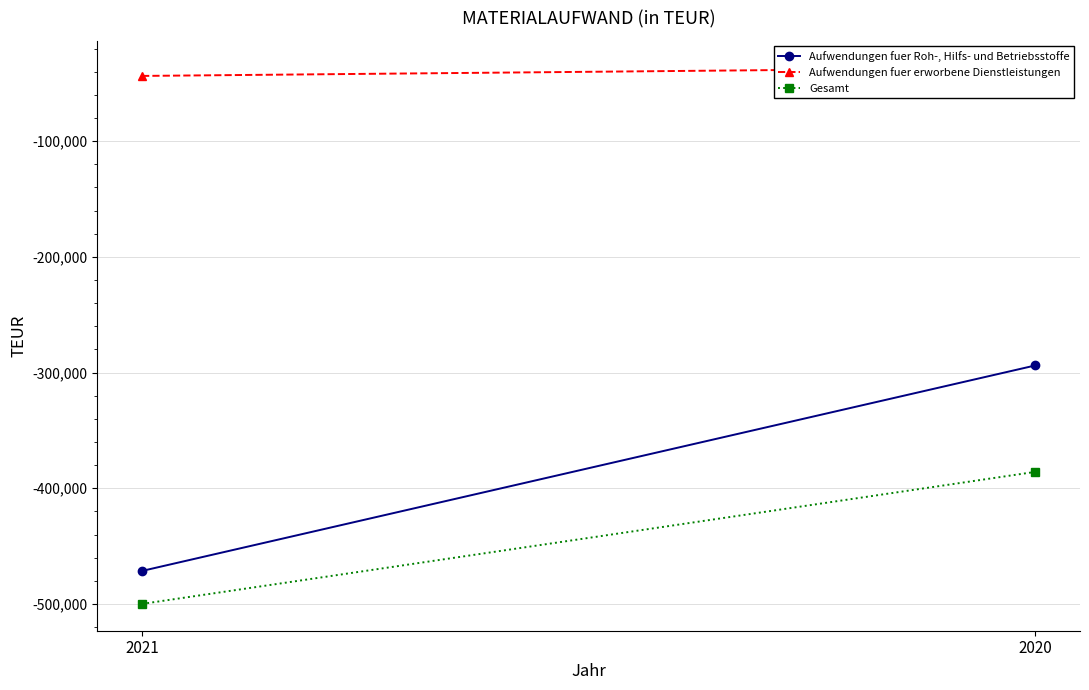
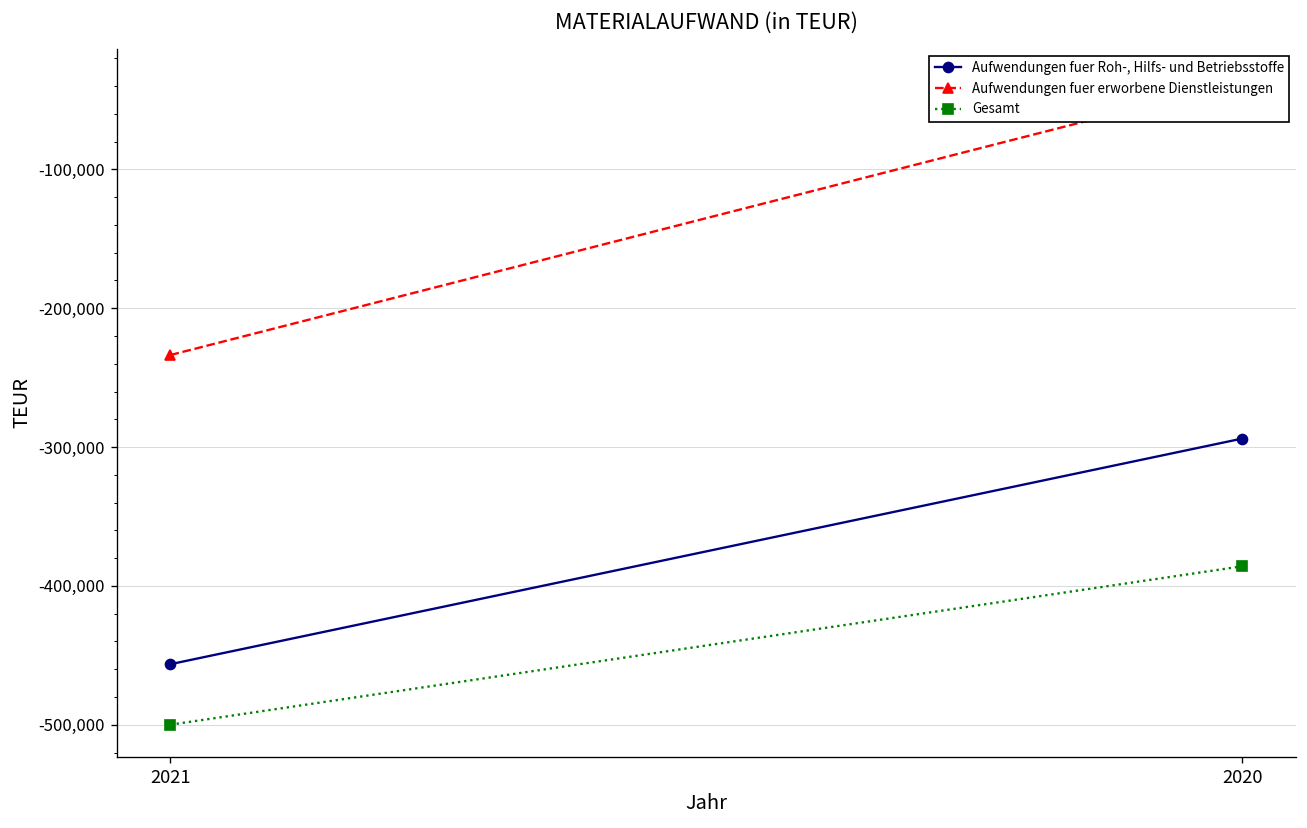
Aufwendungen fuer Roh-, Hilfs- und Betriebsstoffe, 2021: -471,000 -> -456,000
Aufwendungen fuer erworbene Dienstleistungen, 2021: -44,000 -> -234,000
